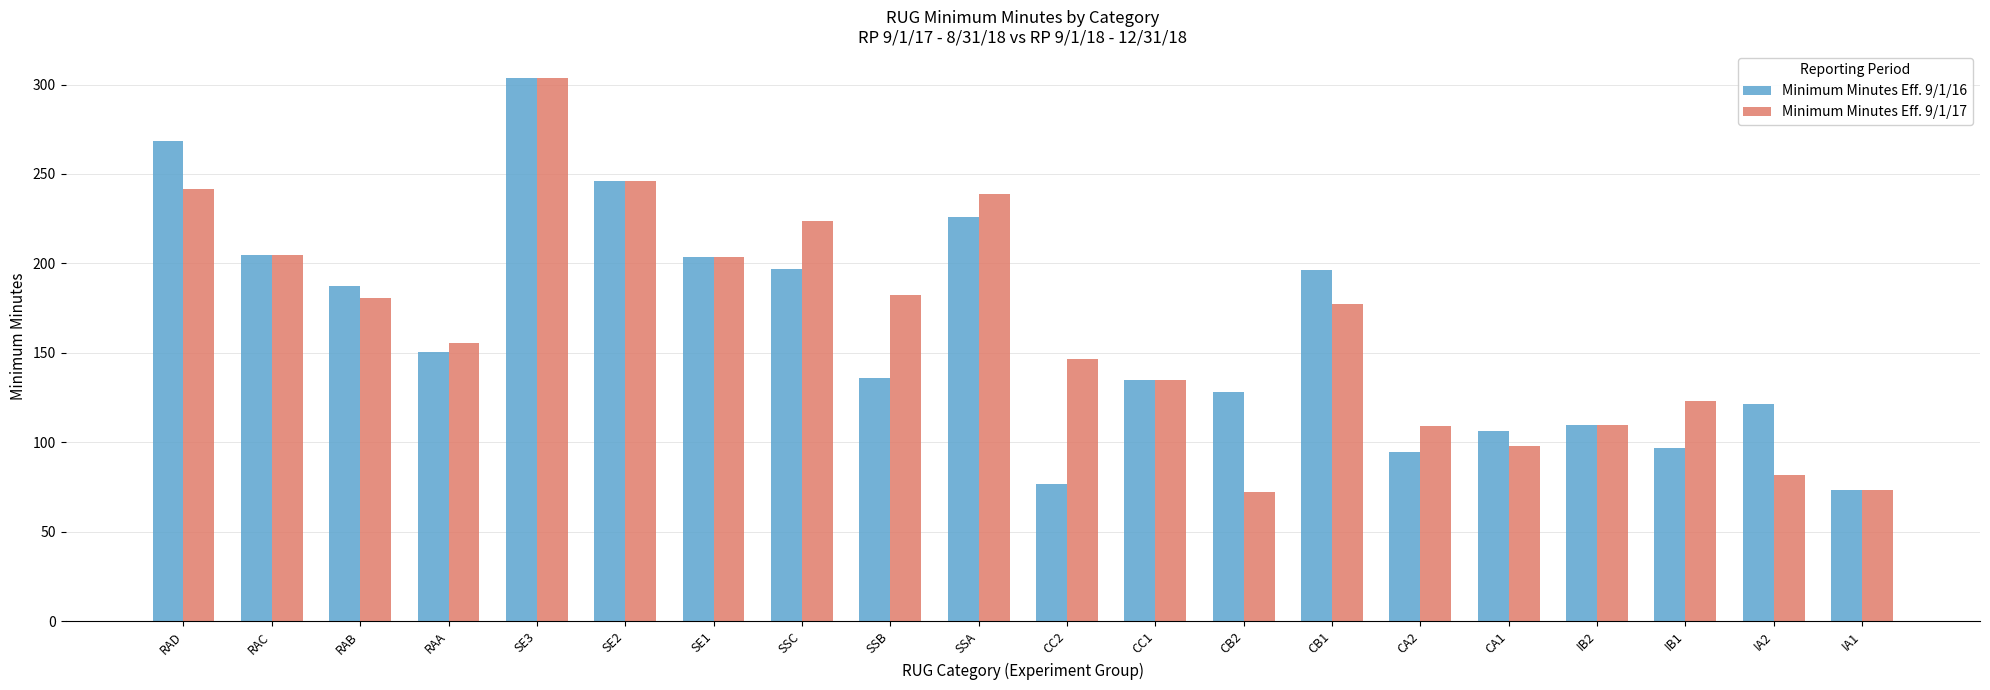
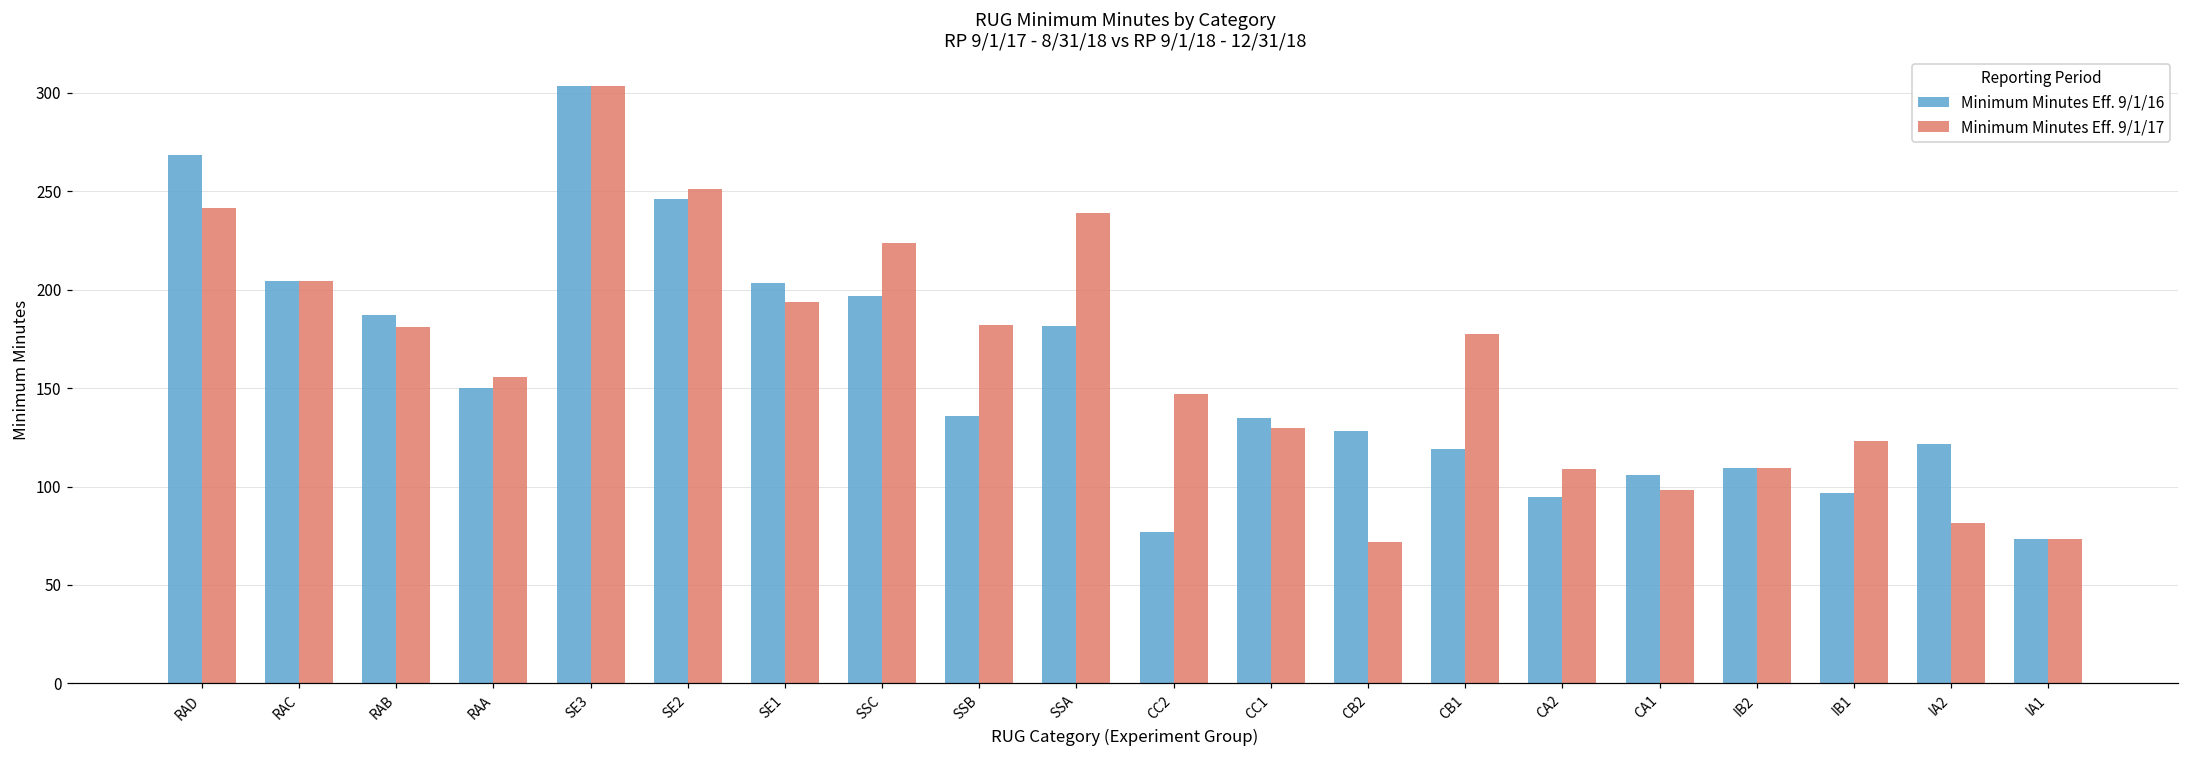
Minimum Minutes Eff. 9/1/17, SE2: 246 -> 251
Minimum Minutes Eff. 9/1/17, SE1: 204 -> 194
Minimum Minutes Eff. 9/1/16, SSA: 226 -> 182
Minimum Minutes Eff. 9/1/17, CC1: 135 -> 130
Minimum Minutes Eff. 9/1/16, CB1: 196 -> 119
